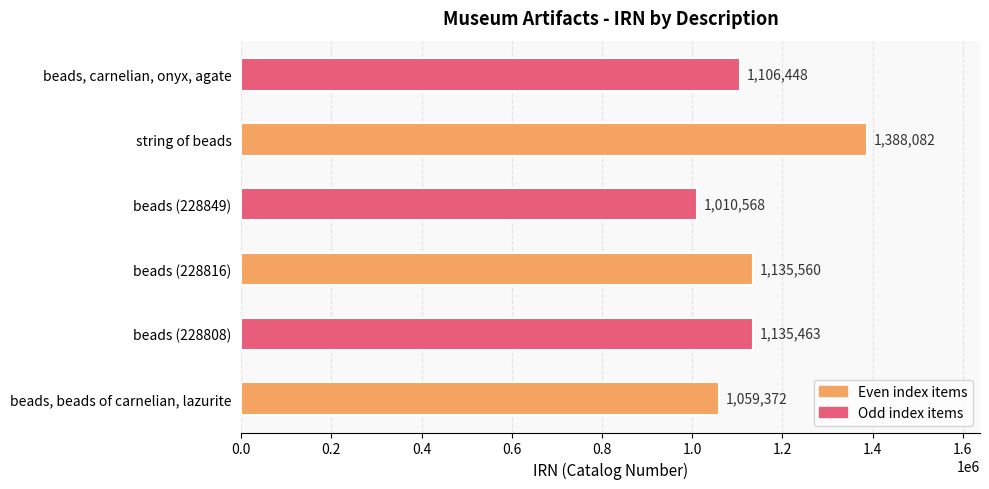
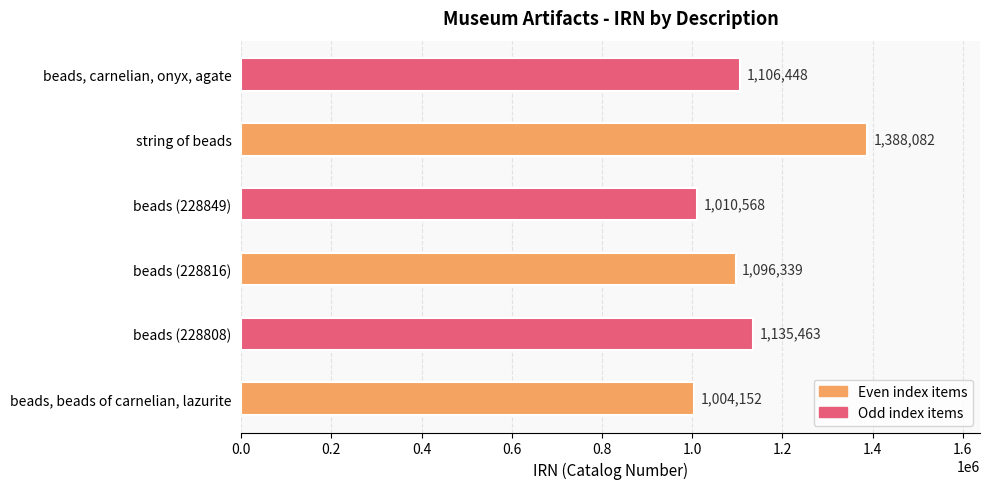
beads (228816): 1,135,560 -> 1,096,339
beads, beads of carnelian, lazurite: 1,059,372 -> 1,004,152
